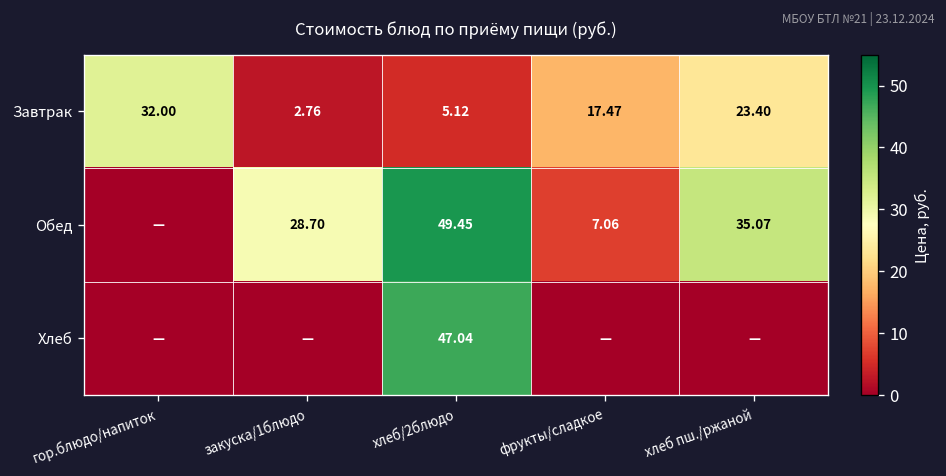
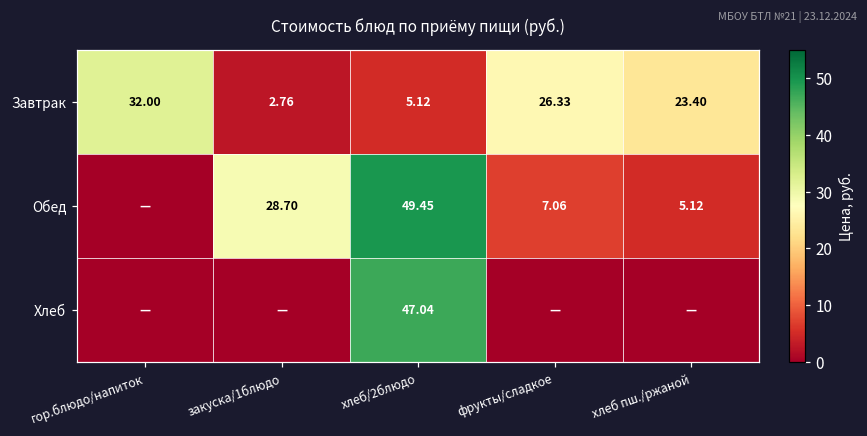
Завтрак, фрукты/сладкое: 17.47 -> 26.33
Обед, хлеб пш./ржаной: 35.07 -> 5.12
